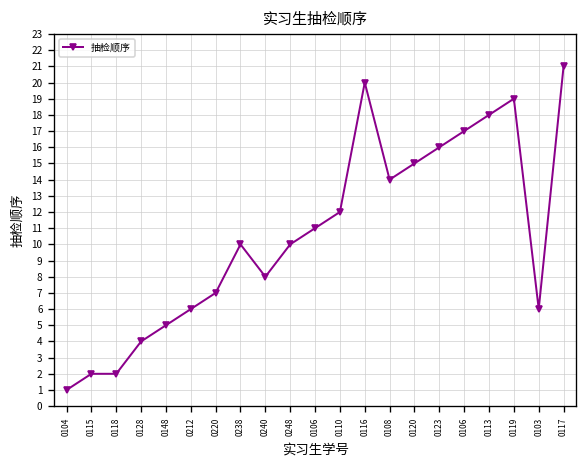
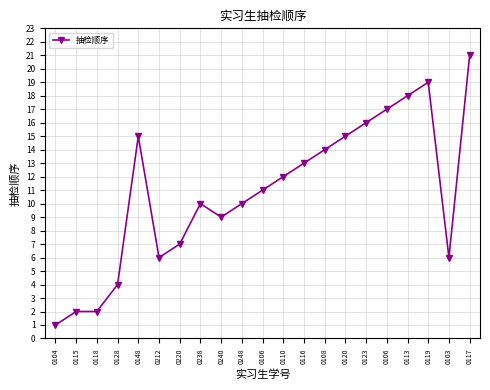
0148: 5 -> 15
0240: 8 -> 9
0116: 20 -> 13
